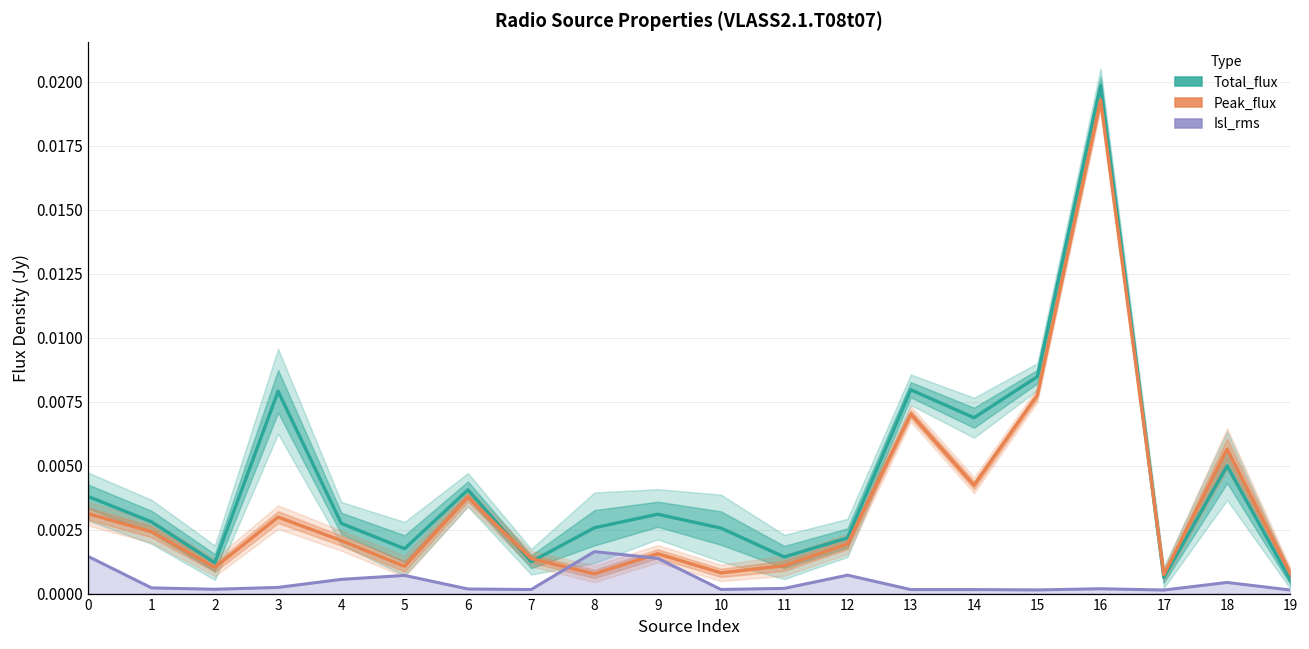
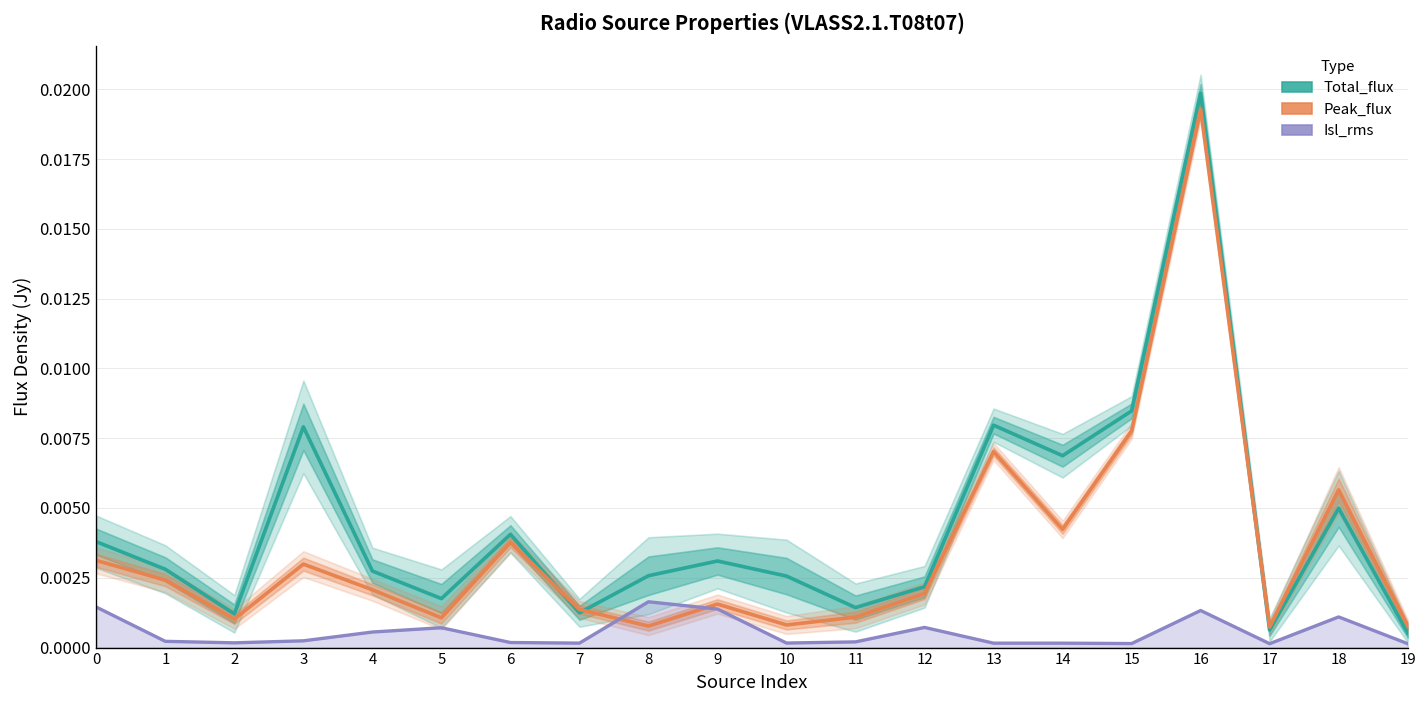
Isl_rms, 16: 0.0002 -> 0.0013
Isl_rms, 18: 0.0004 -> 0.0011
